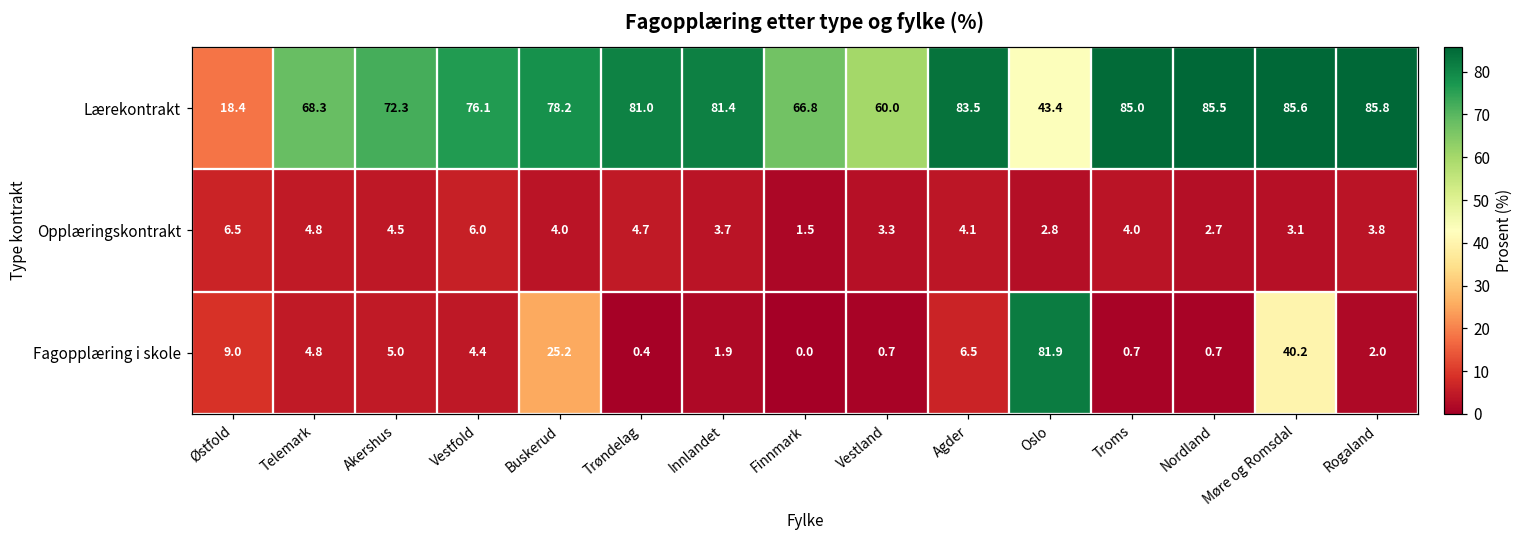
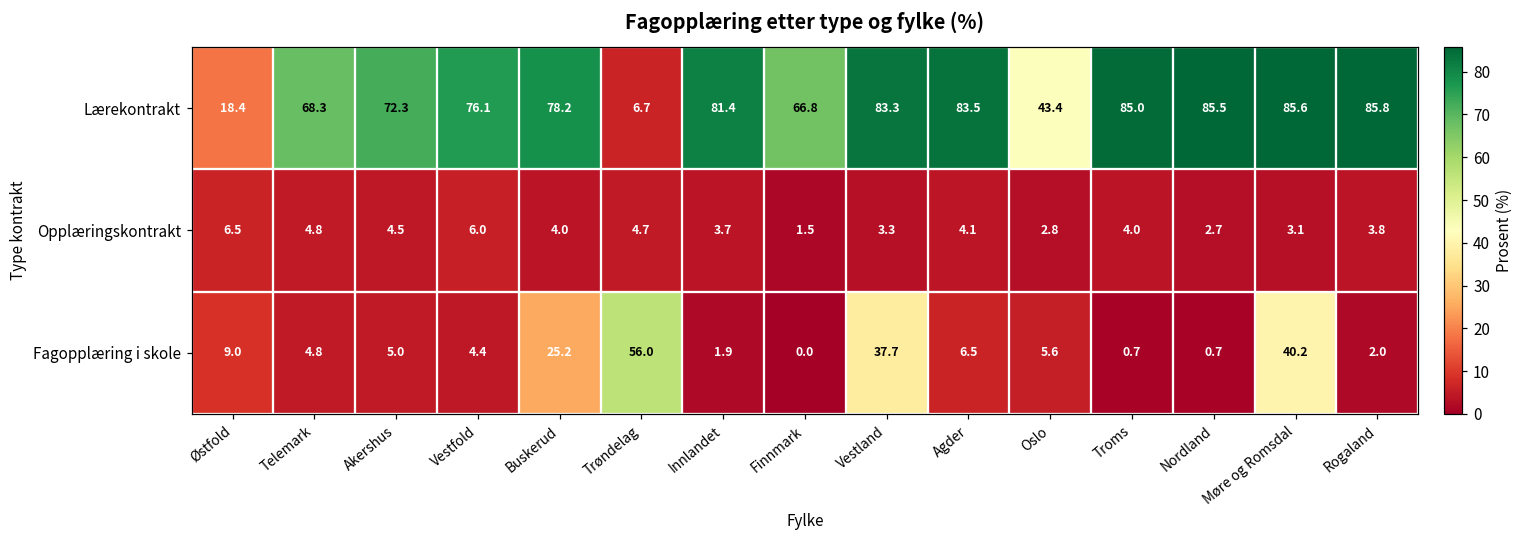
Lærekontrakt, Trøndelag: 81.0 -> 6.7
Lærekontrakt, Vestland: 60.0 -> 83.3
Fagopplæring i skole, Trøndelag: 0.4 -> 56.0
Fagopplæring i skole, Vestland: 0.7 -> 37.7
Fagopplæring i skole, Oslo: 81.9 -> 5.6
